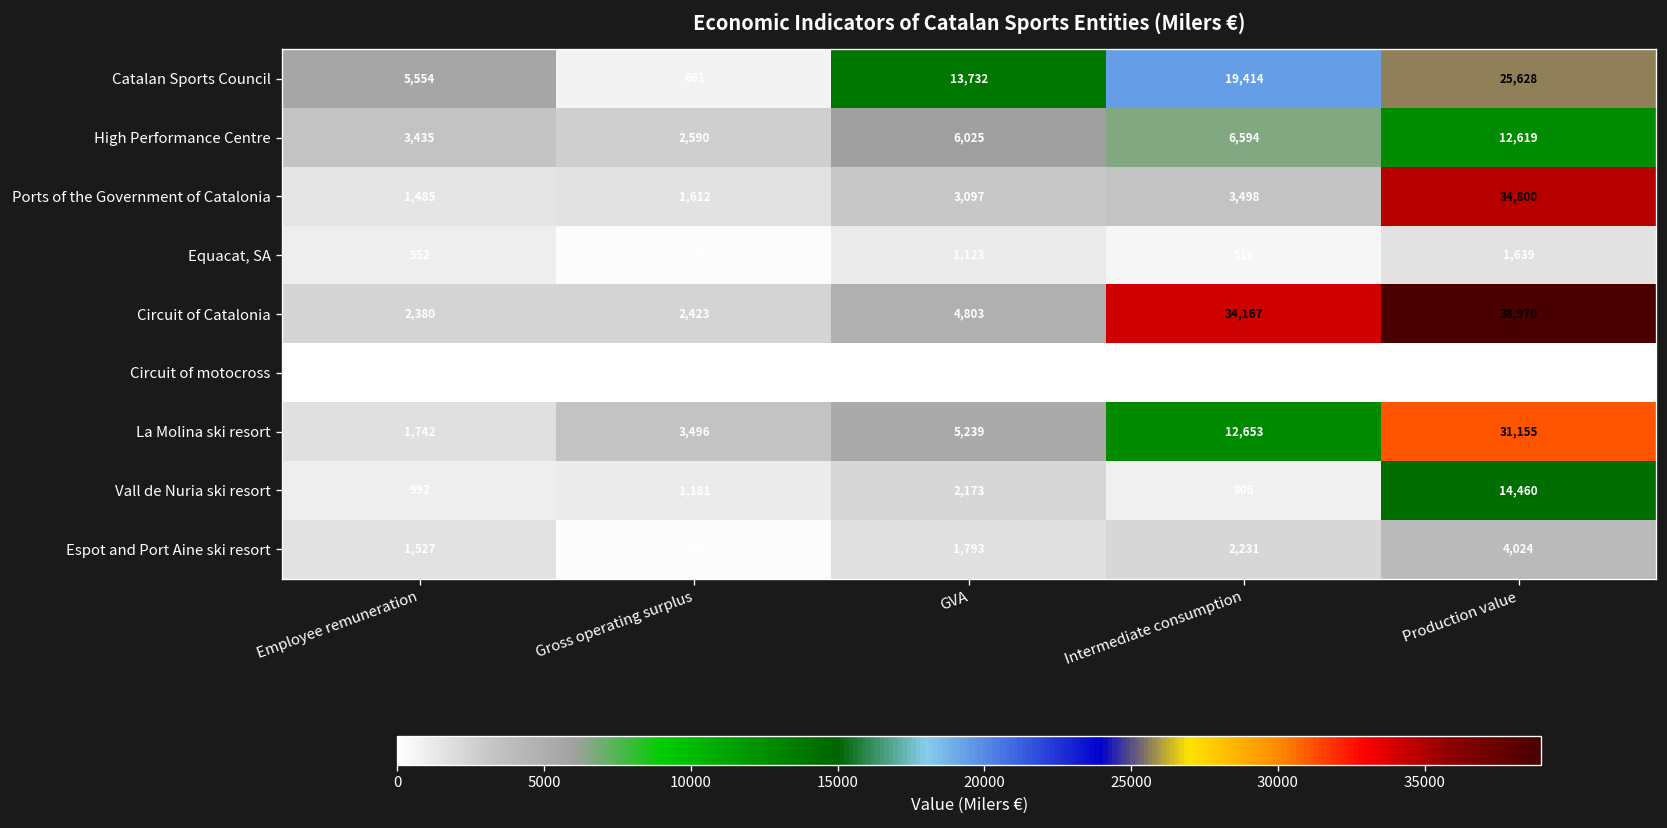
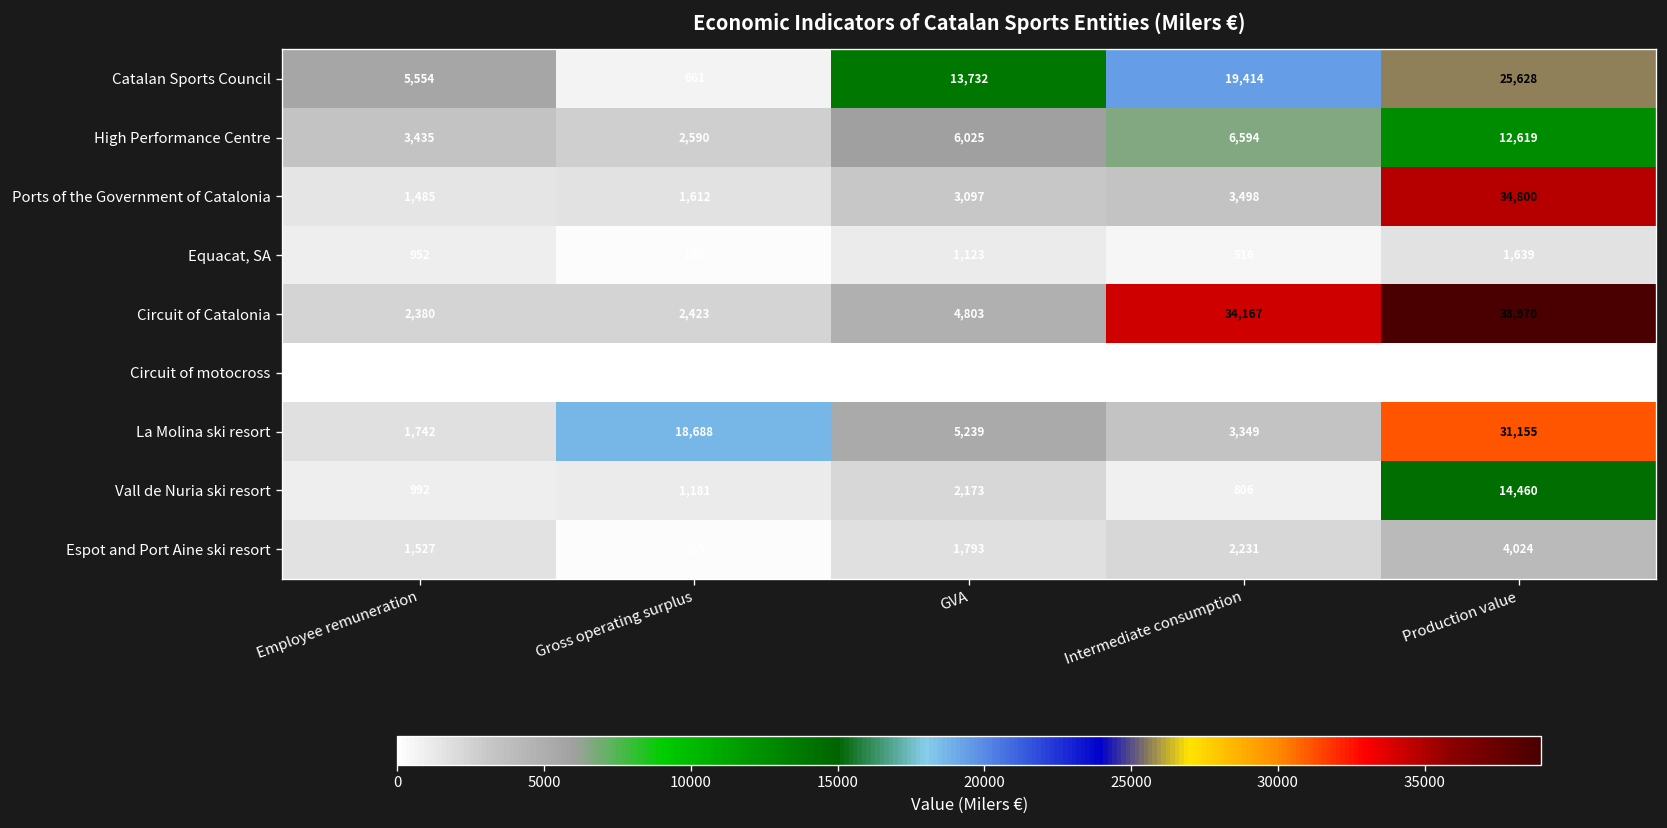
La Molina ski resort, Gross operating surplus: 3,496 -> 18,688
La Molina ski resort, Intermediate consumption: 12,653 -> 3,349
